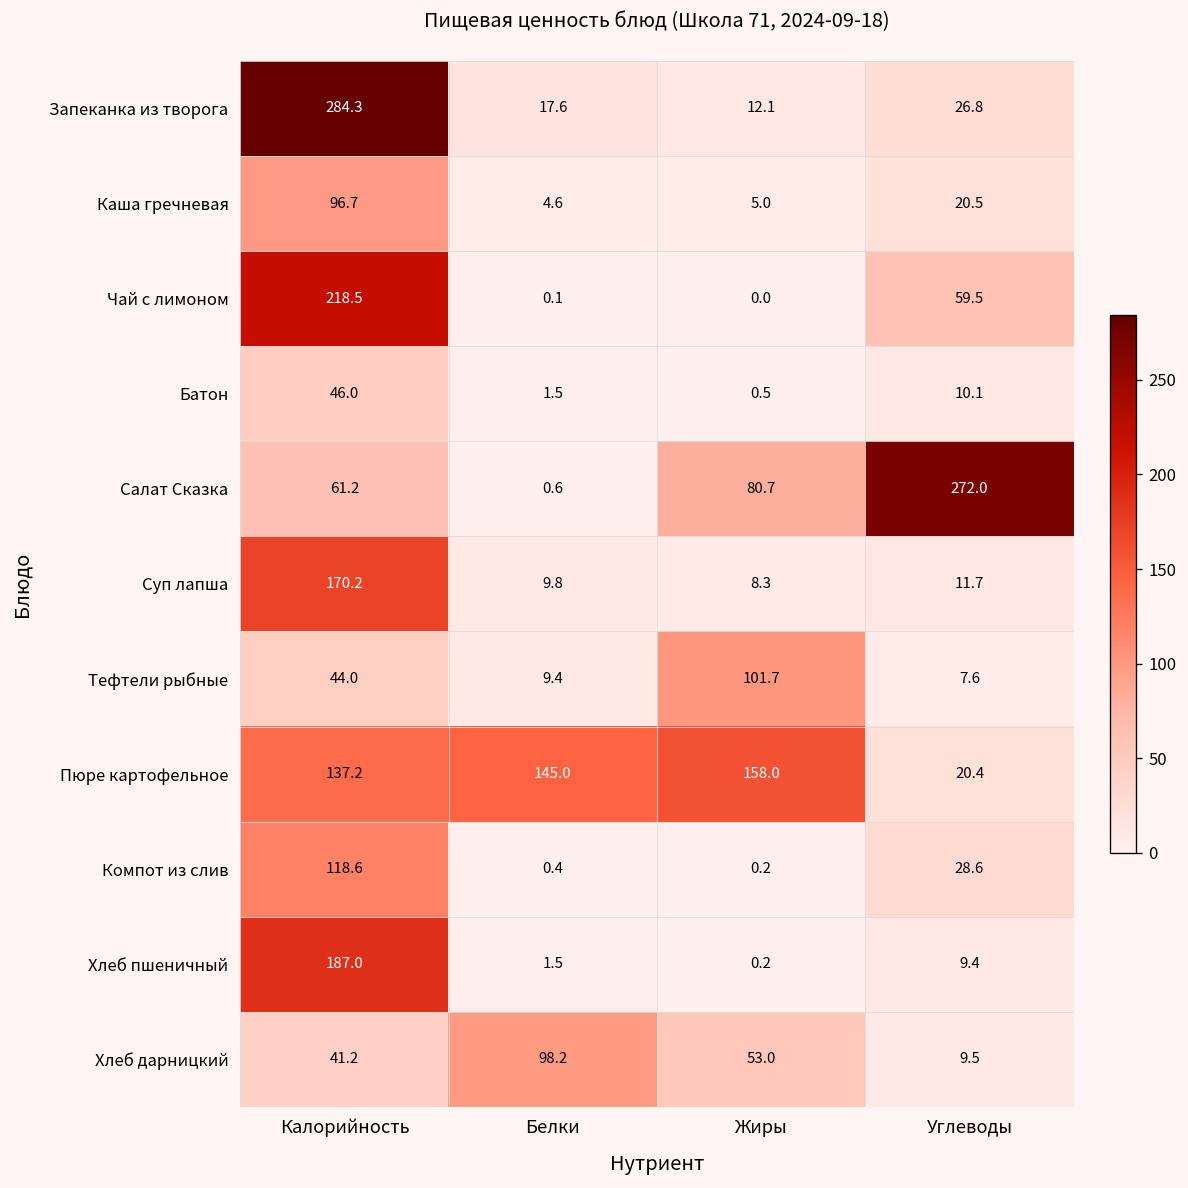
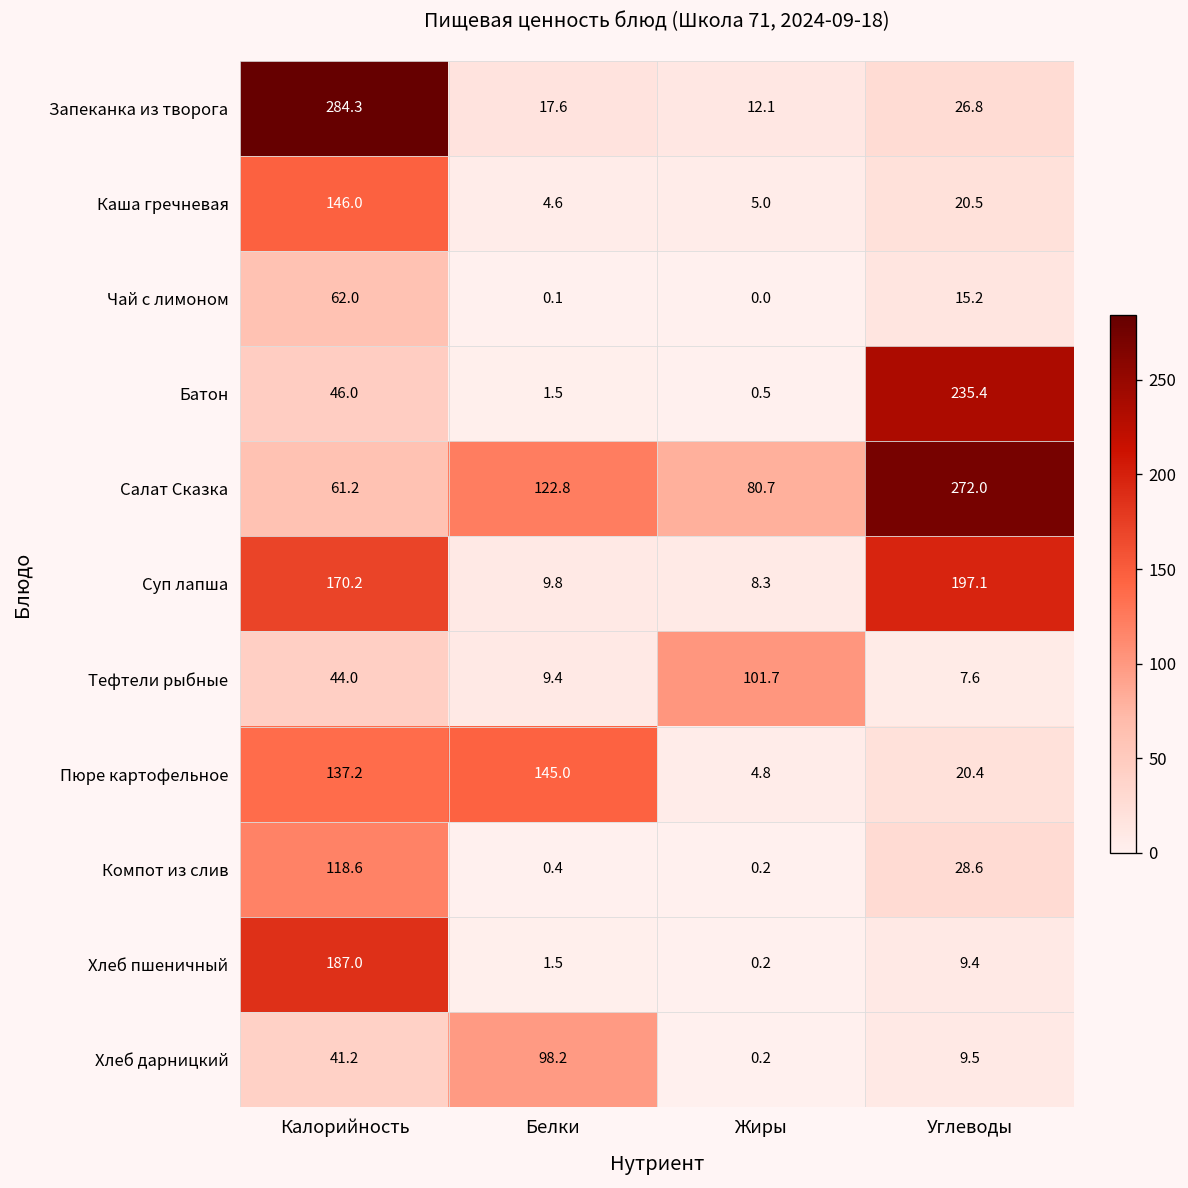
Каша гречневая, Калорийность: 96.7 -> 146.0
Чай с лимоном, Калорийность: 218.5 -> 62.0
Чай с лимоном, Углеводы: 59.5 -> 15.2
Батон, Углеводы: 10.1 -> 235.4
Салат Сказка, Белки: 0.6 -> 122.8
Суп лапша, Углеводы: 11.7 -> 197.1
Пюре картофельное, Жиры: 158.0 -> 4.8
Хлеб дарницкий, Жиры: 53.0 -> 0.2
